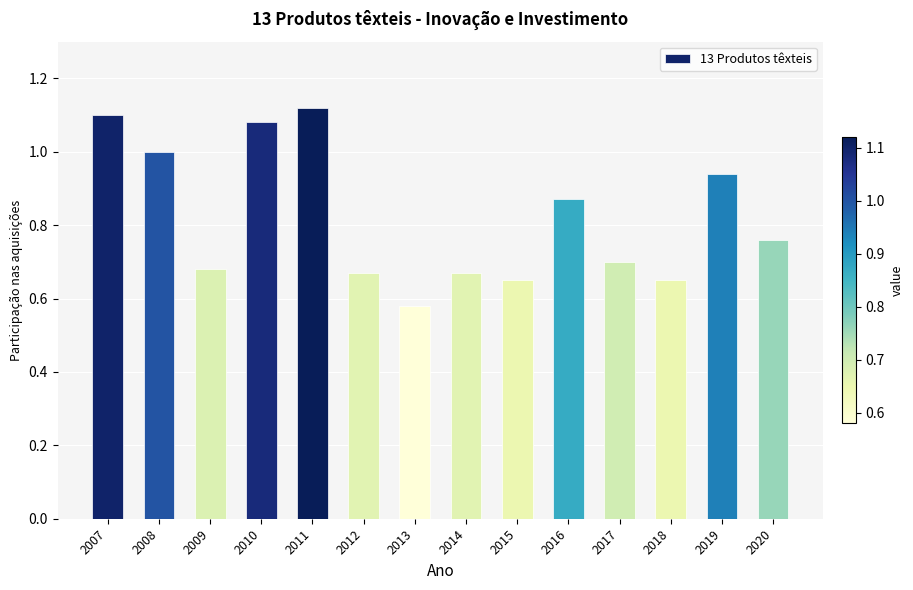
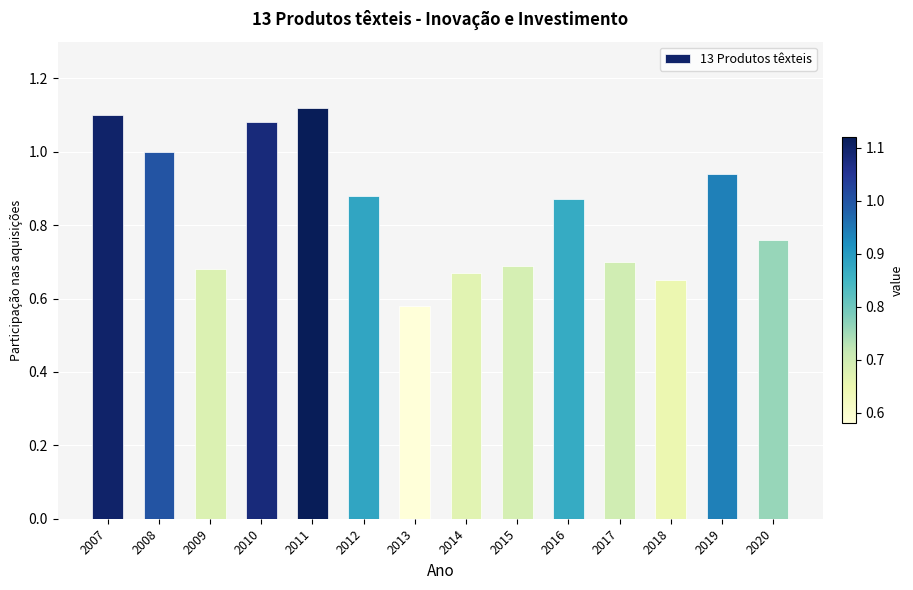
2012: 0.67 -> 0.88
2015: 0.65 -> 0.69
